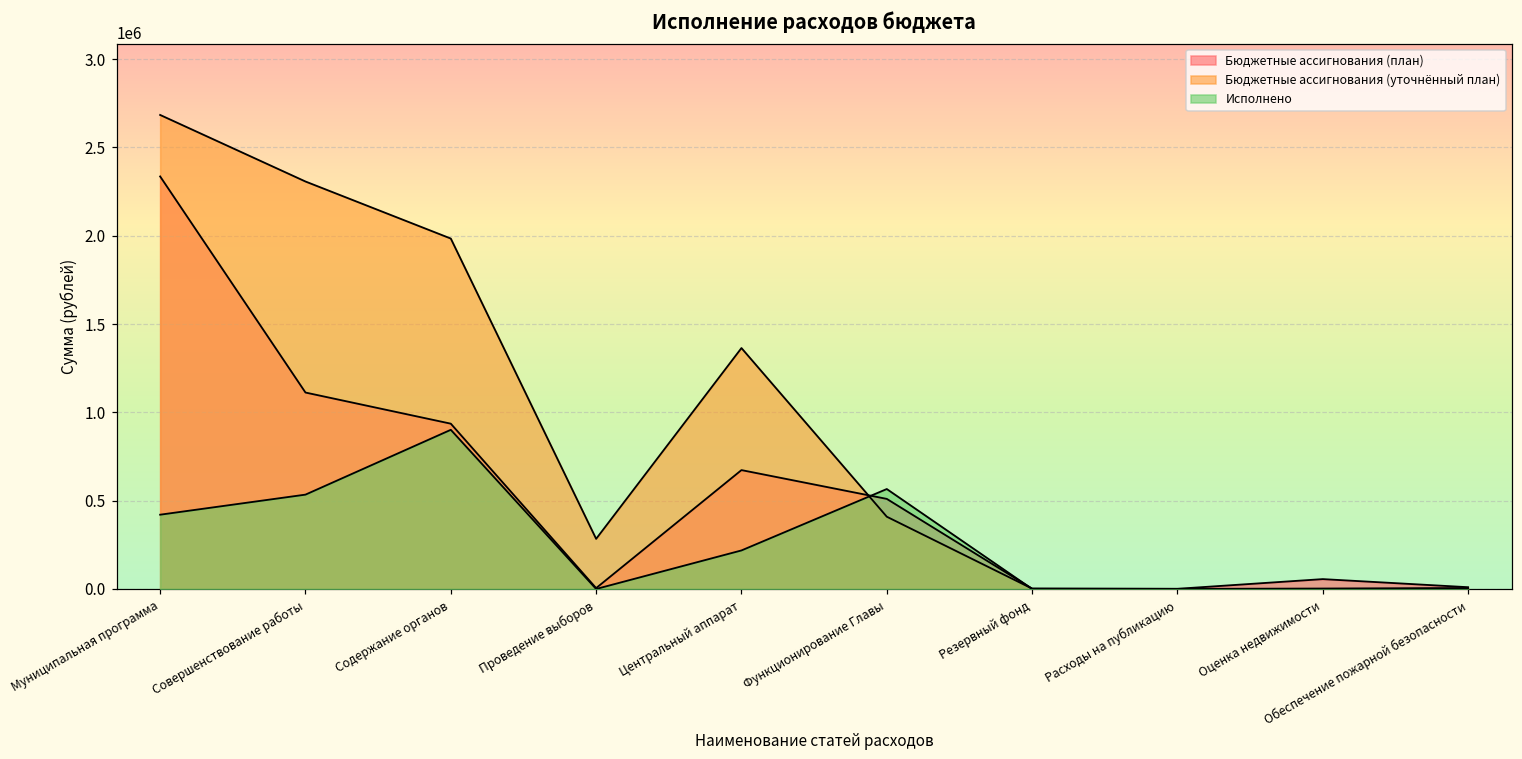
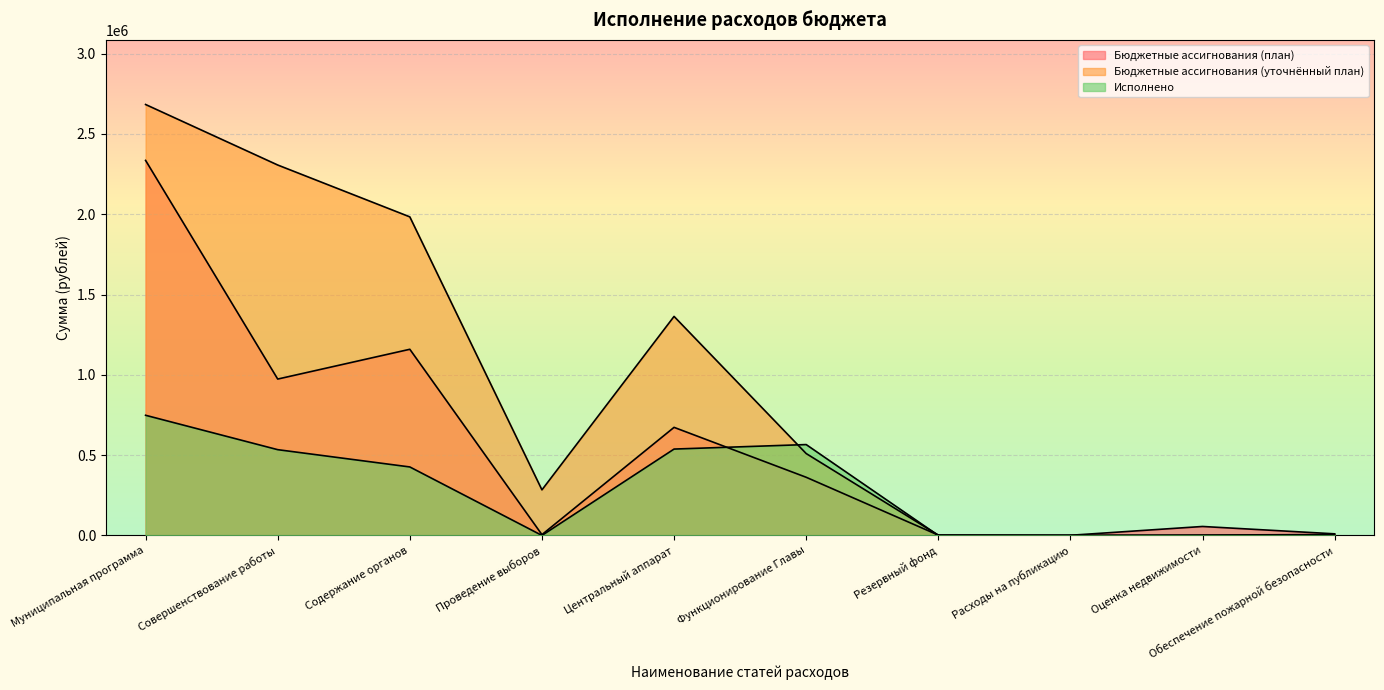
Исполнено, Муниципальная программа: 420000 -> 750000
Бюджетные ассигнования (план), Совершенствование работы: 1110000 -> 970000
Бюджетные ассигнования (план), Содержание органов: 940000 -> 1160000
Исполнено, Содержание органов: 900000 -> 430000
Исполнено, Центральный аппарат: 220000 -> 540000
Бюджетные ассигнования (план), Функционирование Главы: 510000 -> 360000
Бюджетные ассигнования (уточнённый план), Функционирование Главы: 410000 -> 510000
